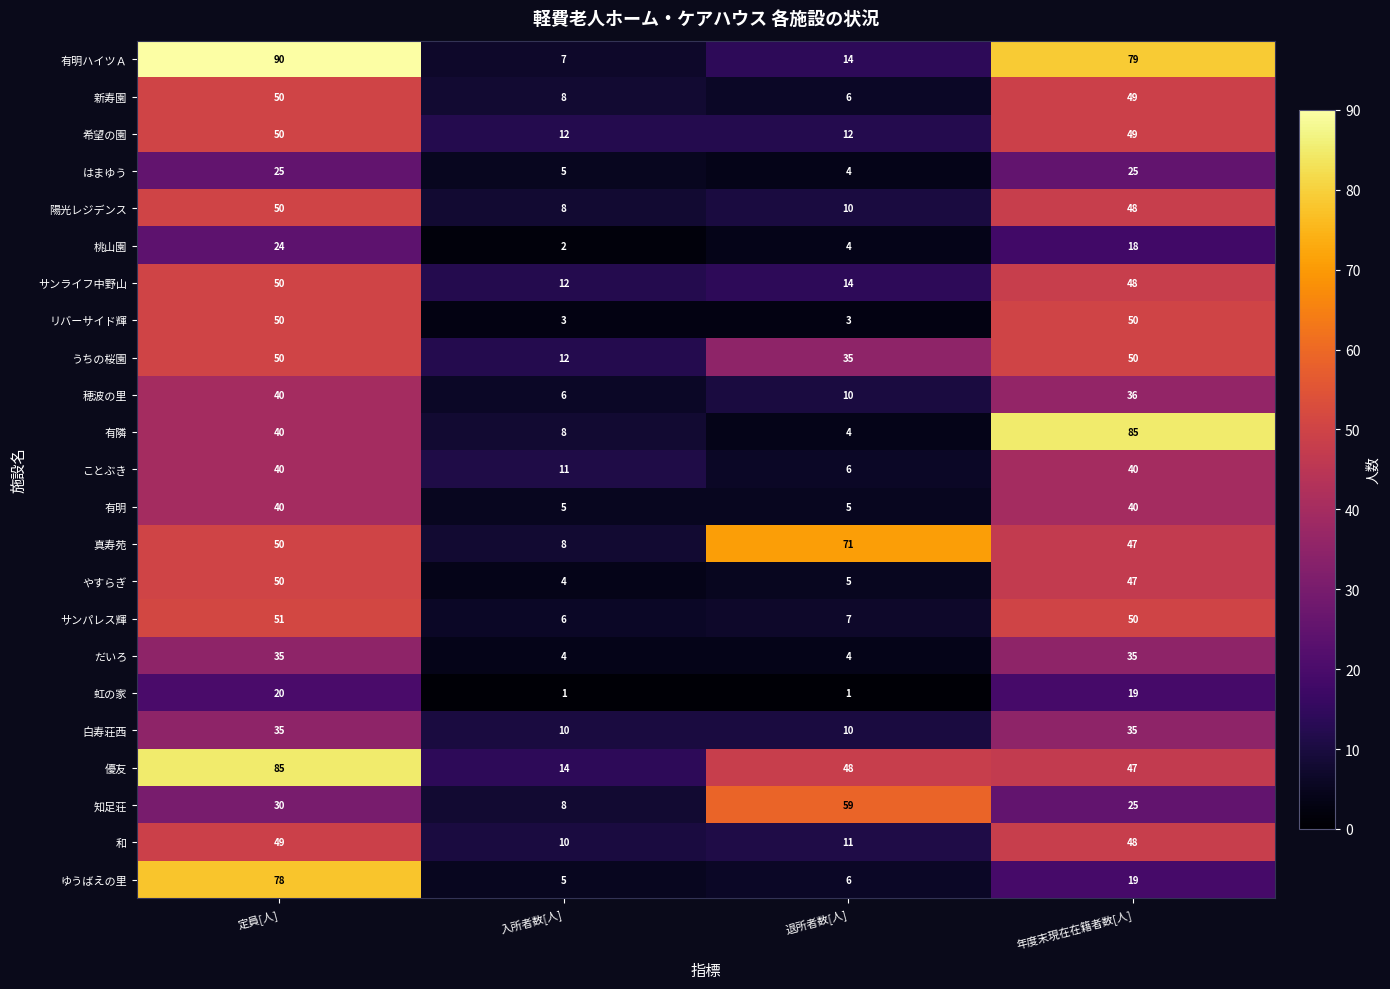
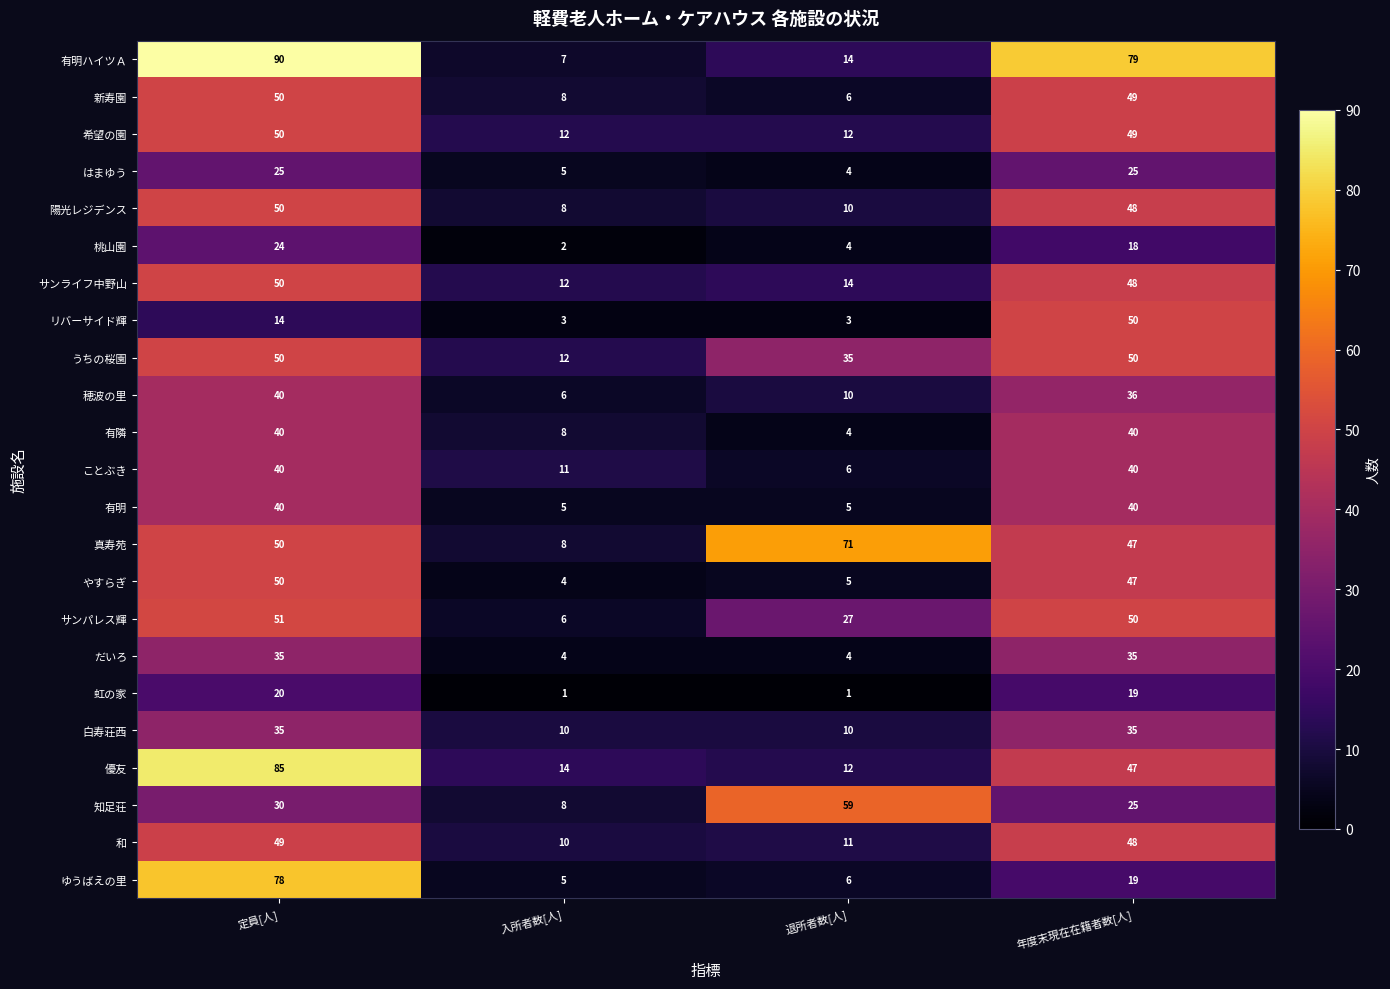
リバーサイド輝, 定員[人]: 50 -> 14
有隣, 年度末現在在籍者数[人]: 85 -> 40
サンパレス輝, 退所者数[人]: 7 -> 27
優友, 退所者数[人]: 48 -> 12
